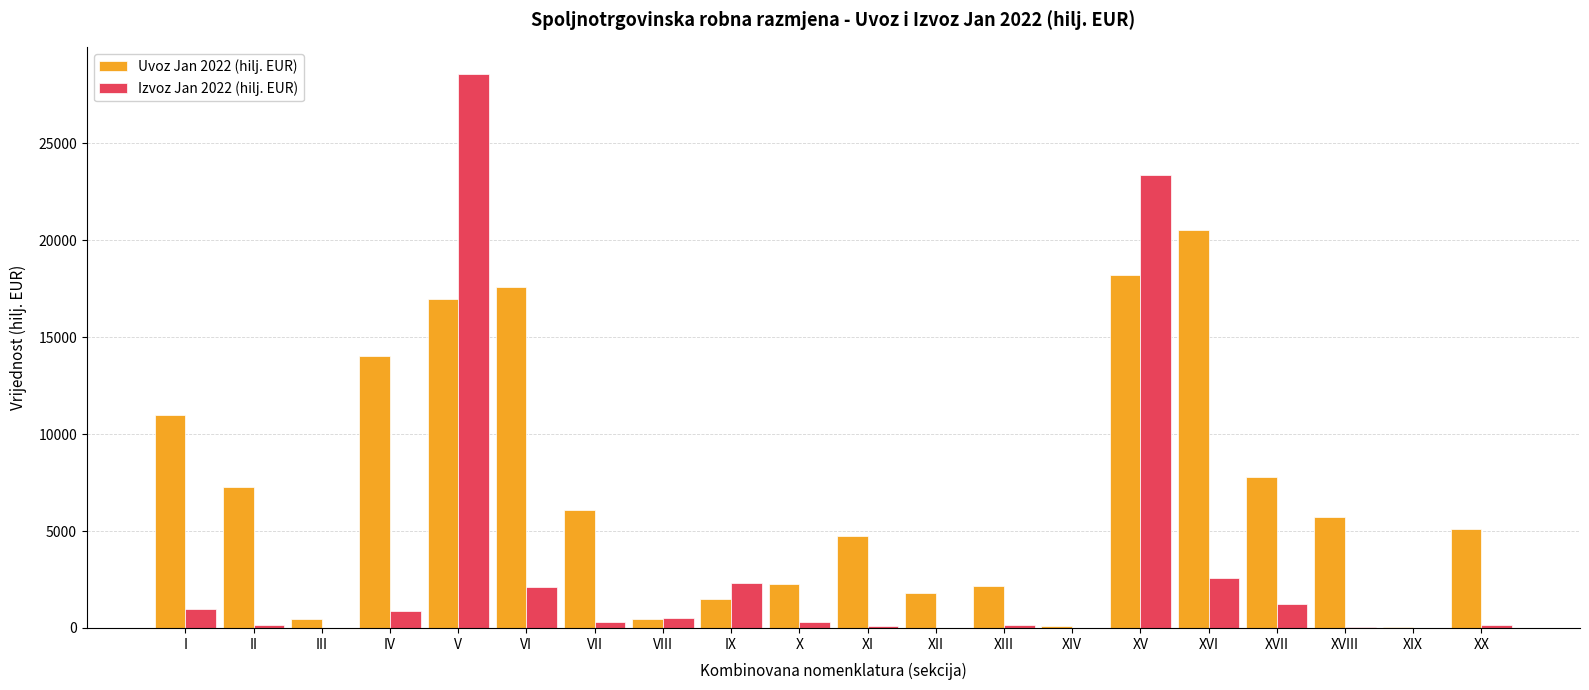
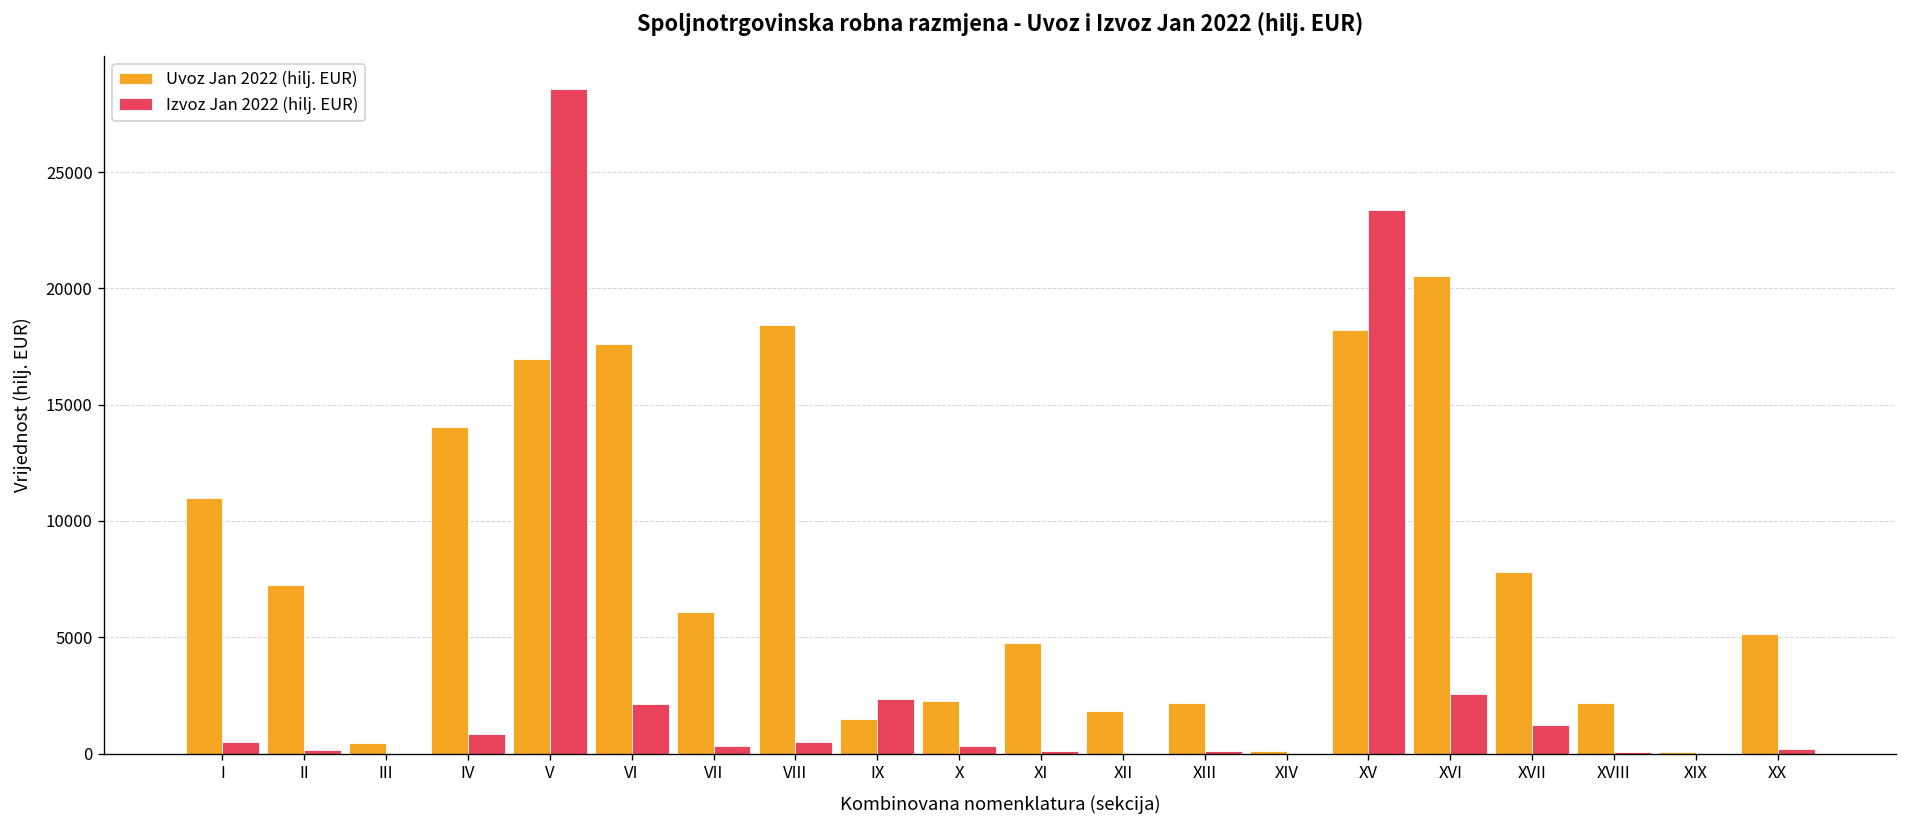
Izvoz Jan 2022 (hilj. EUR), I: 1000 -> 500
Uvoz Jan 2022 (hilj. EUR), VIII: 400 -> 18400
Uvoz Jan 2022 (hilj. EUR), XVIII: 5700 -> 2200
